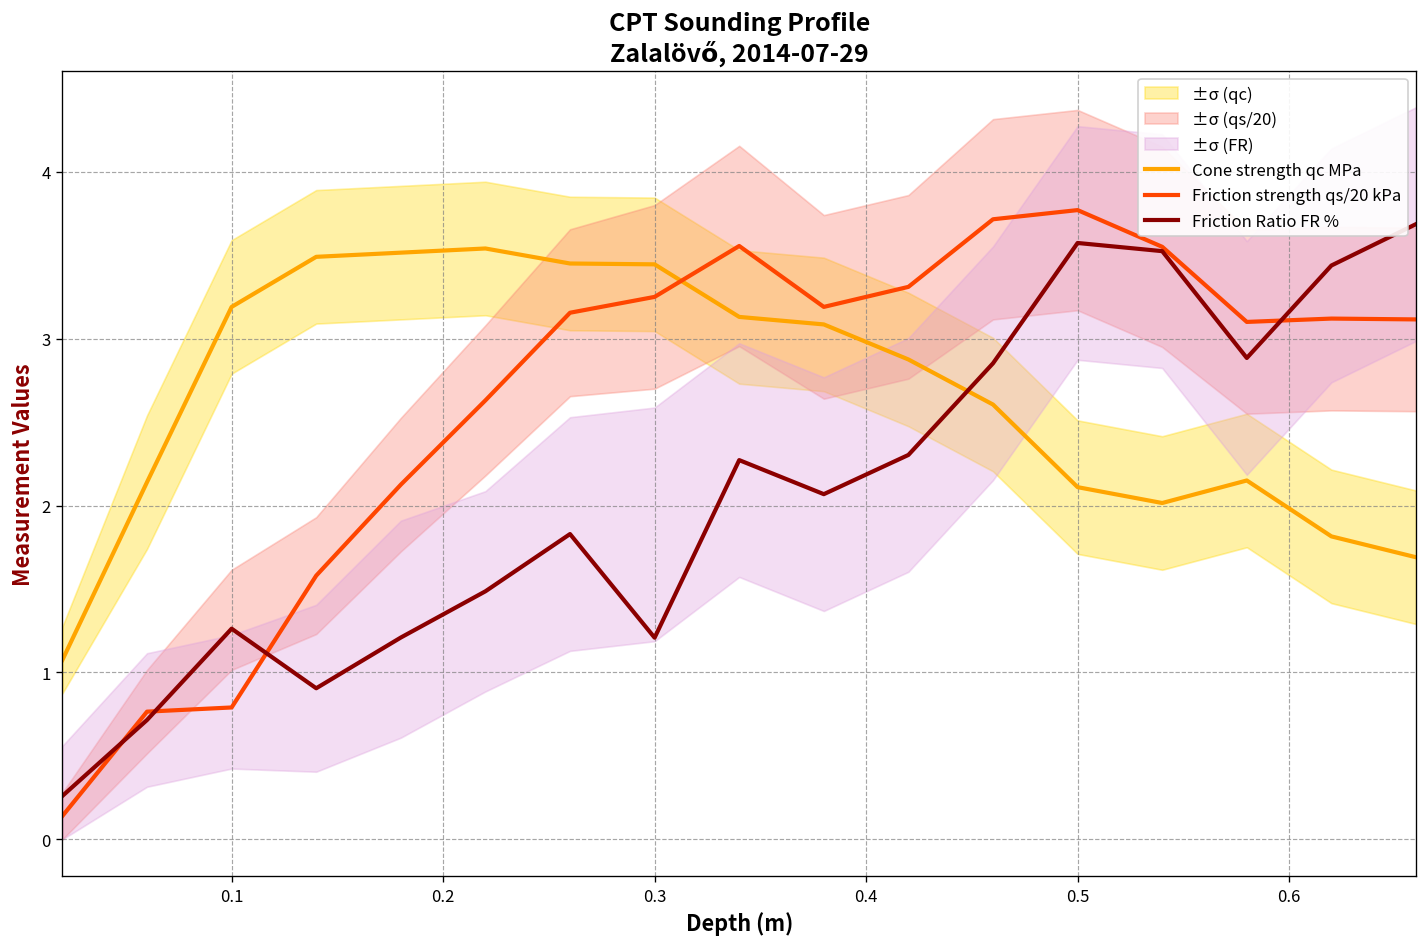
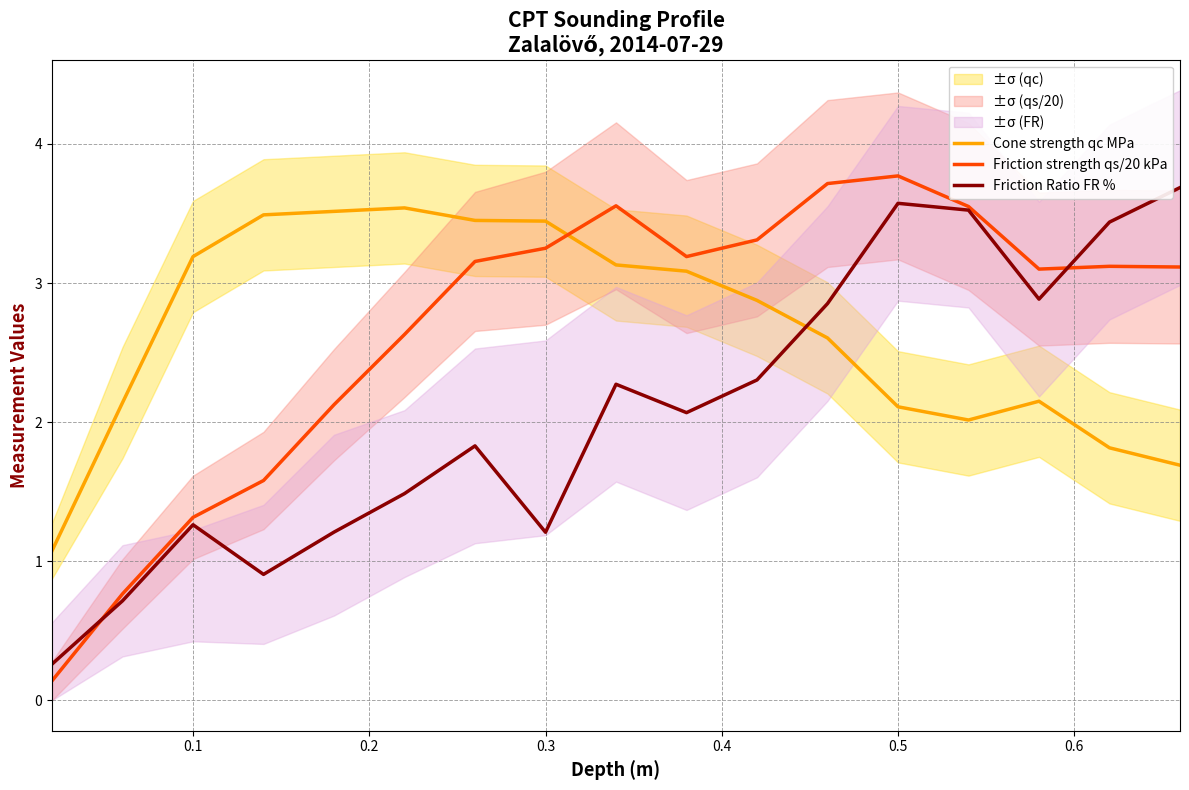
Friction strength qs/20 kPa, 0.1: 0.79 -> 1.32
